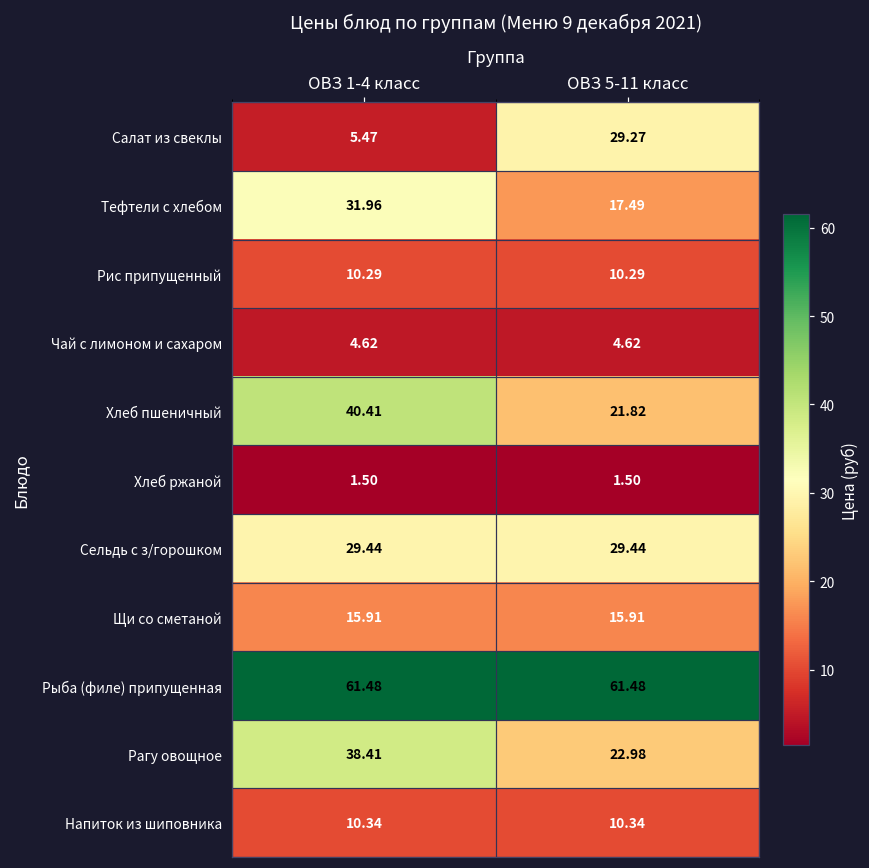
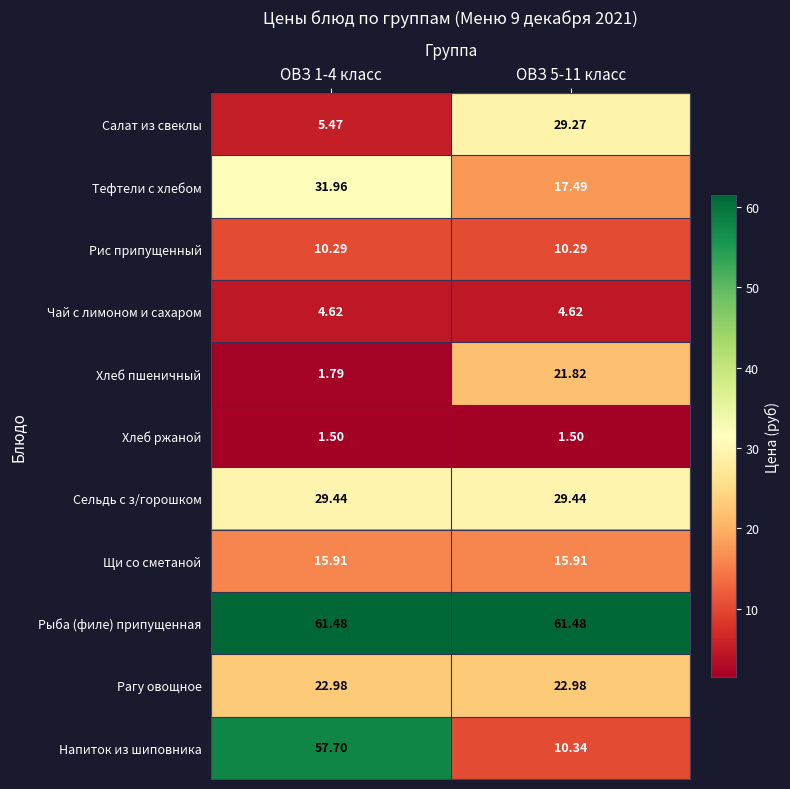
Хлеб пшеничный, ОВЗ 1-4 класс: 40.41 -> 1.79
Рагу овощное, ОВЗ 1-4 класс: 38.41 -> 22.98
Напиток из шиповника, ОВЗ 1-4 класс: 10.34 -> 57.70
